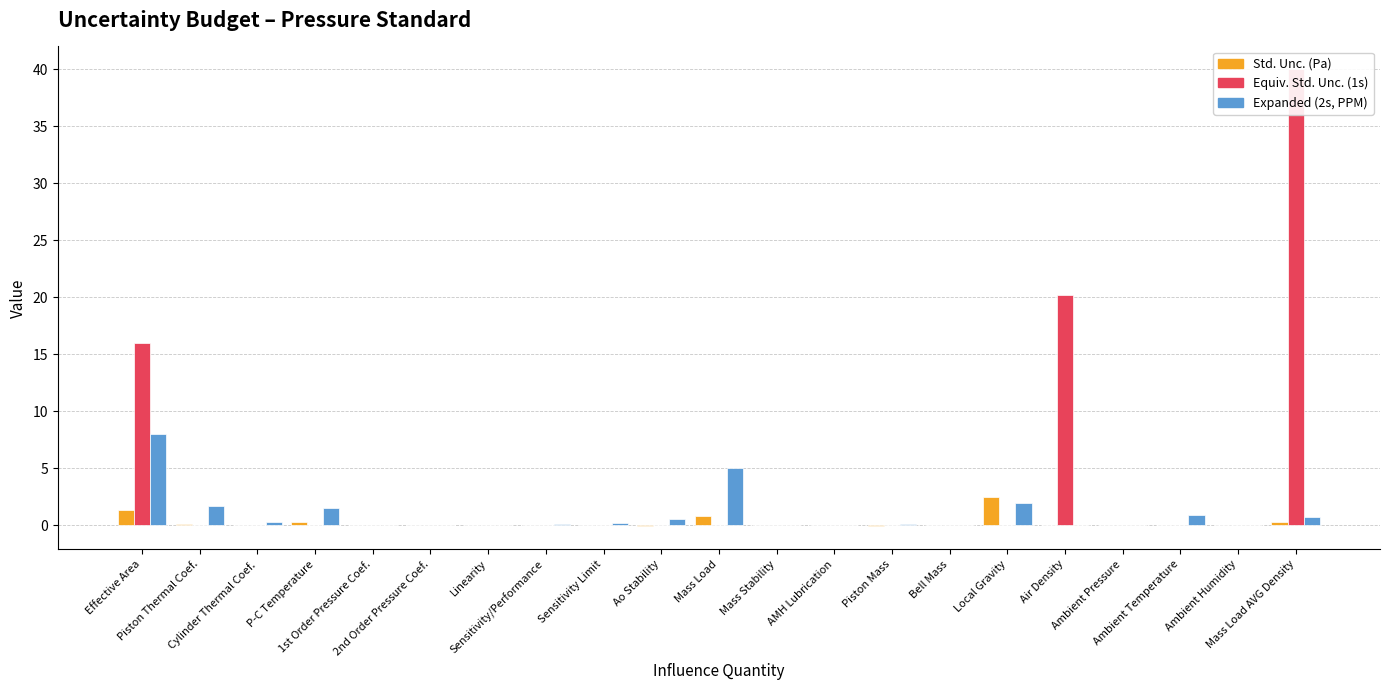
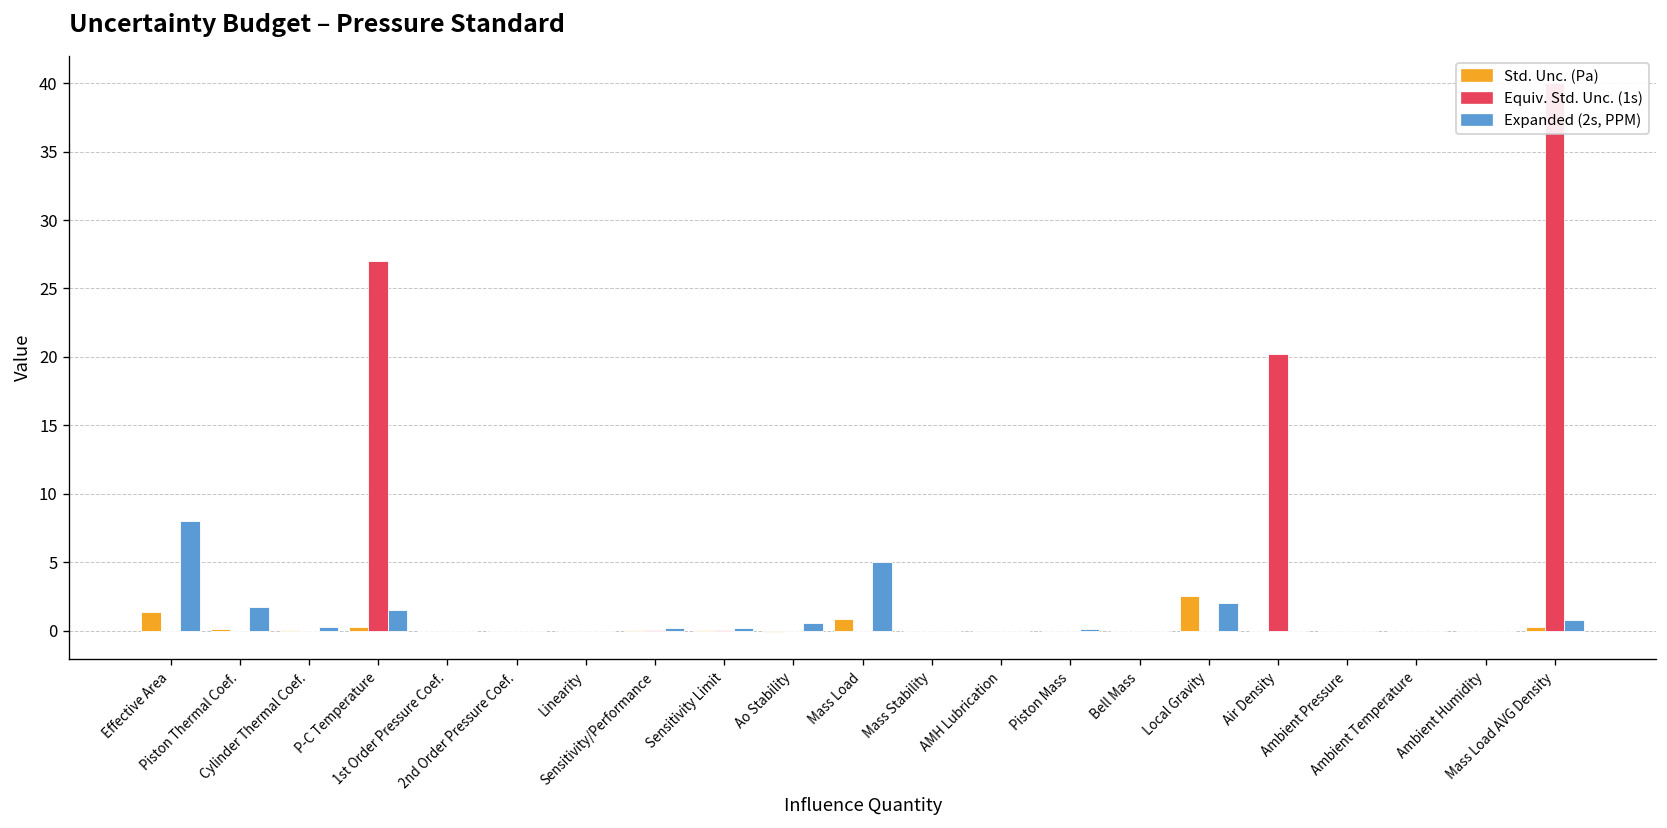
Equiv. Std. Unc. (1s), Effective Area: 16 -> 0
Equiv. Std. Unc. (1s), P-C Temperature: 0.1 -> 27.0
Expanded (2s, PPM), Ambient Temperature: 0.9 -> 0.0
